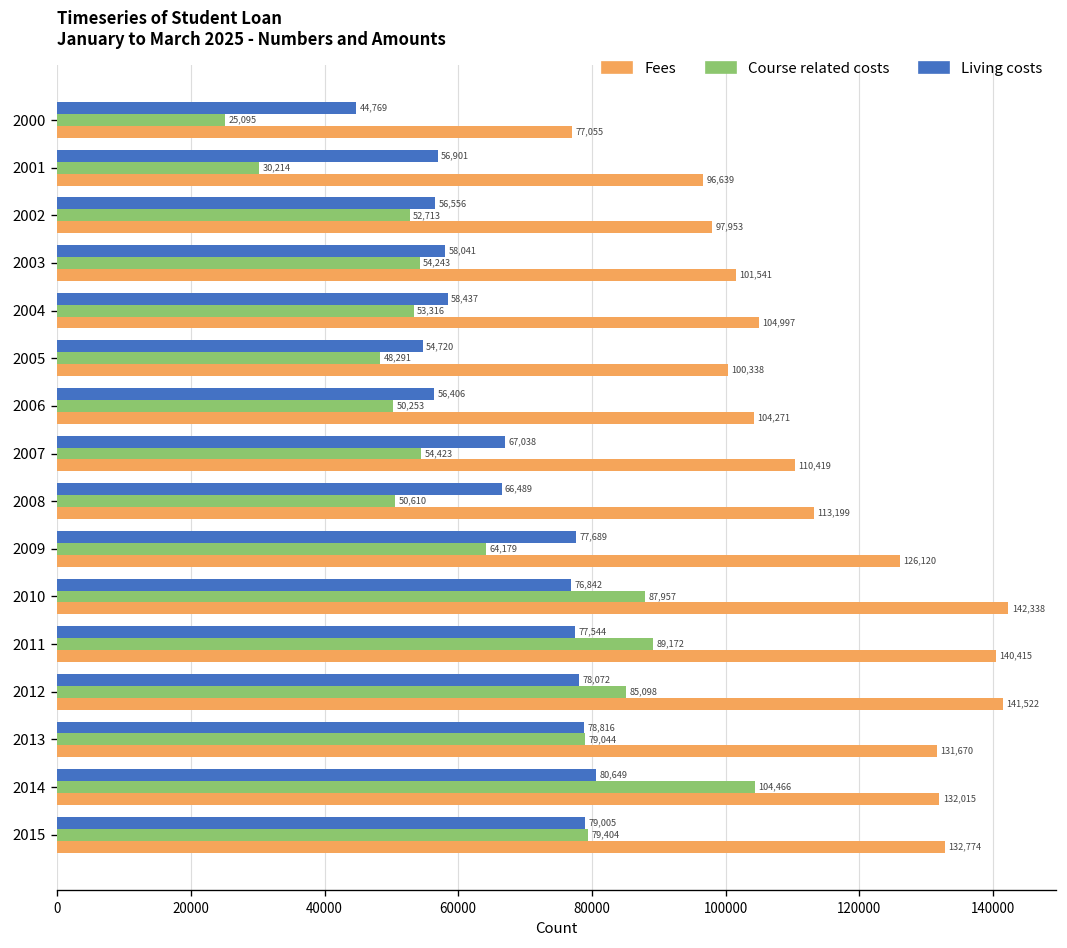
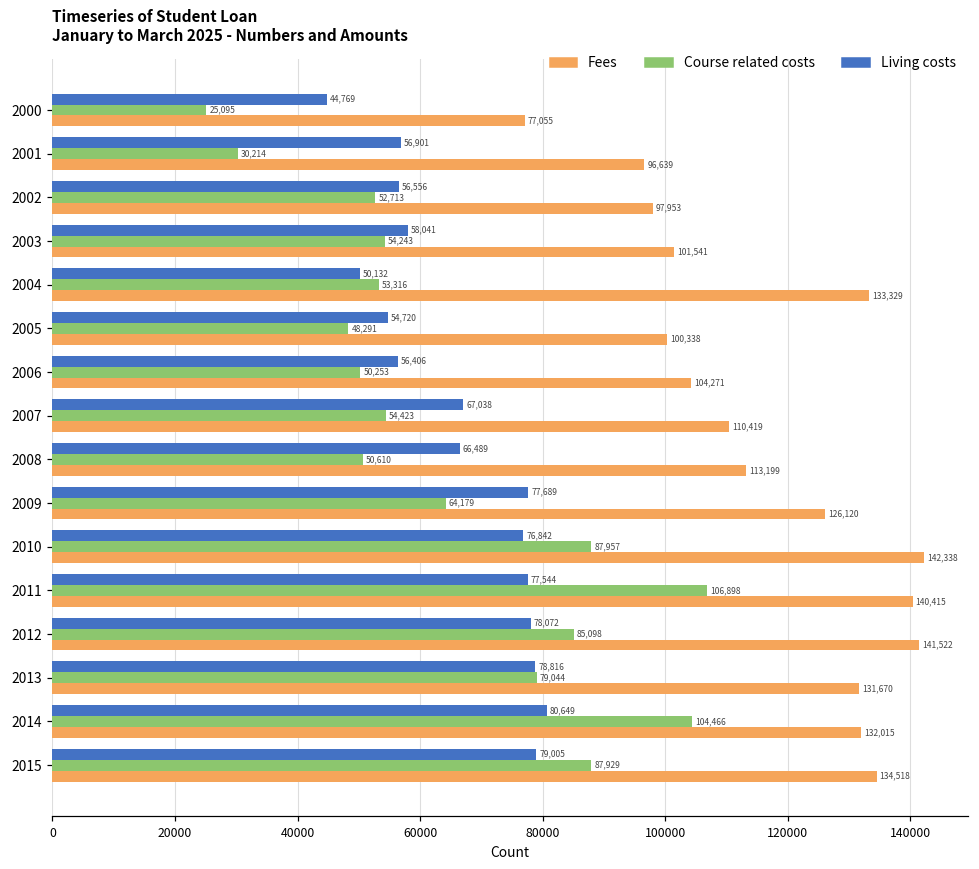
Living costs, 2004: 58,437 -> 50,132
Fees, 2004: 104,997 -> 133,329
Course related costs, 2011: 89,172 -> 106,898
Course related costs, 2015: 79,404 -> 87,929
Fees, 2015: 132,774 -> 134,518
